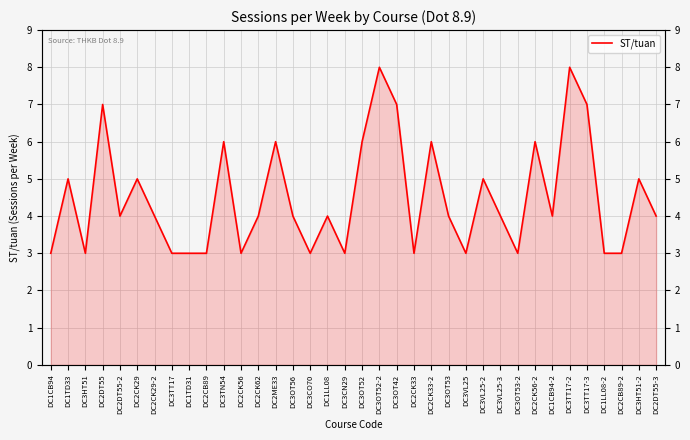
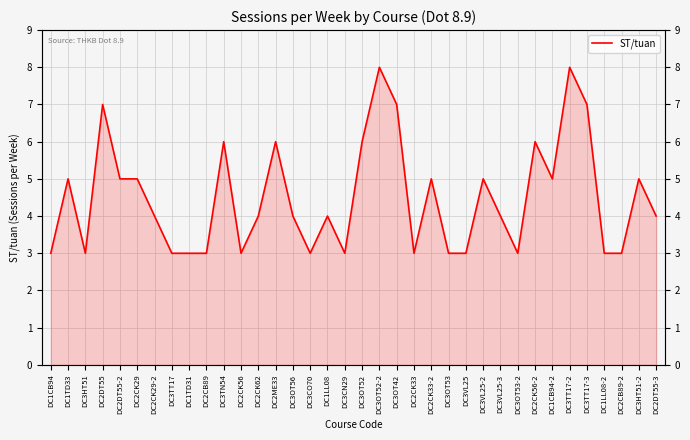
DC2DT55-2: 4 -> 5
DC2CK33-2: 6 -> 5
DC3OT53: 4 -> 3
DC1CB94-2: 4 -> 5
